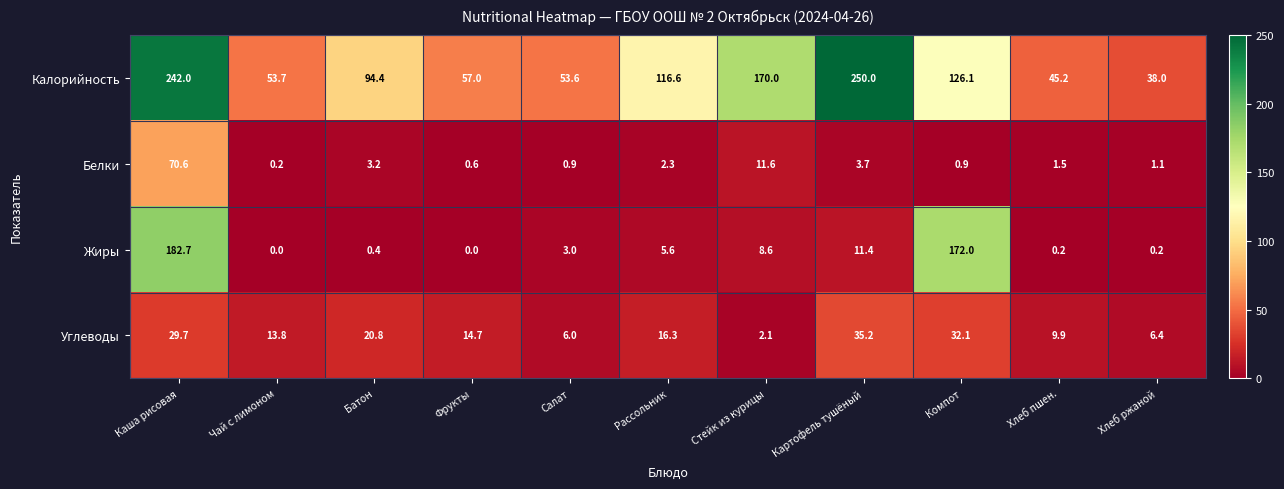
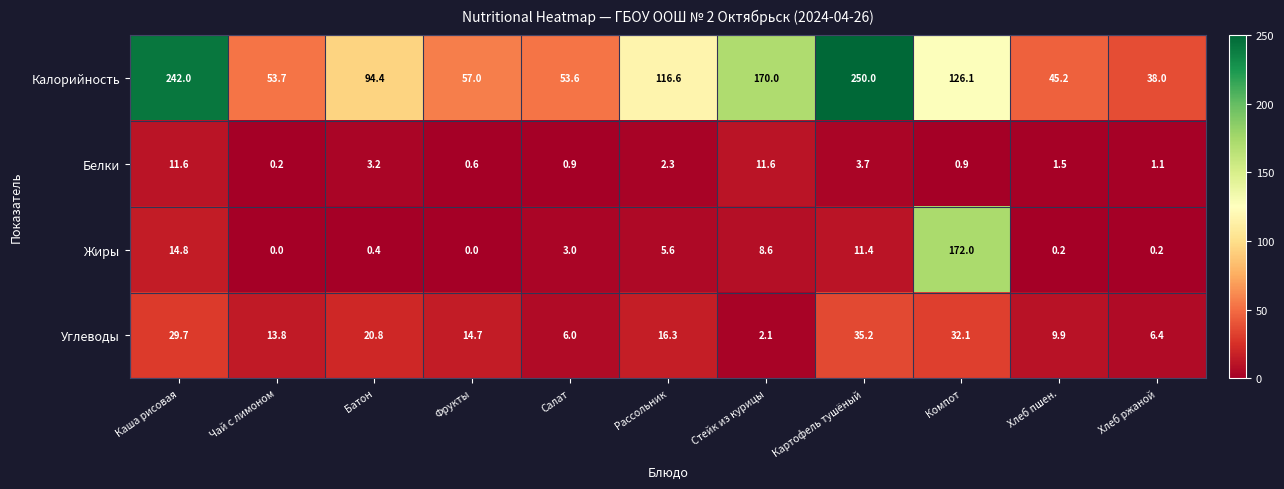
Белки, Каша рисовая: 70.6 -> 11.6
Жиры, Каша рисовая: 182.7 -> 14.8
